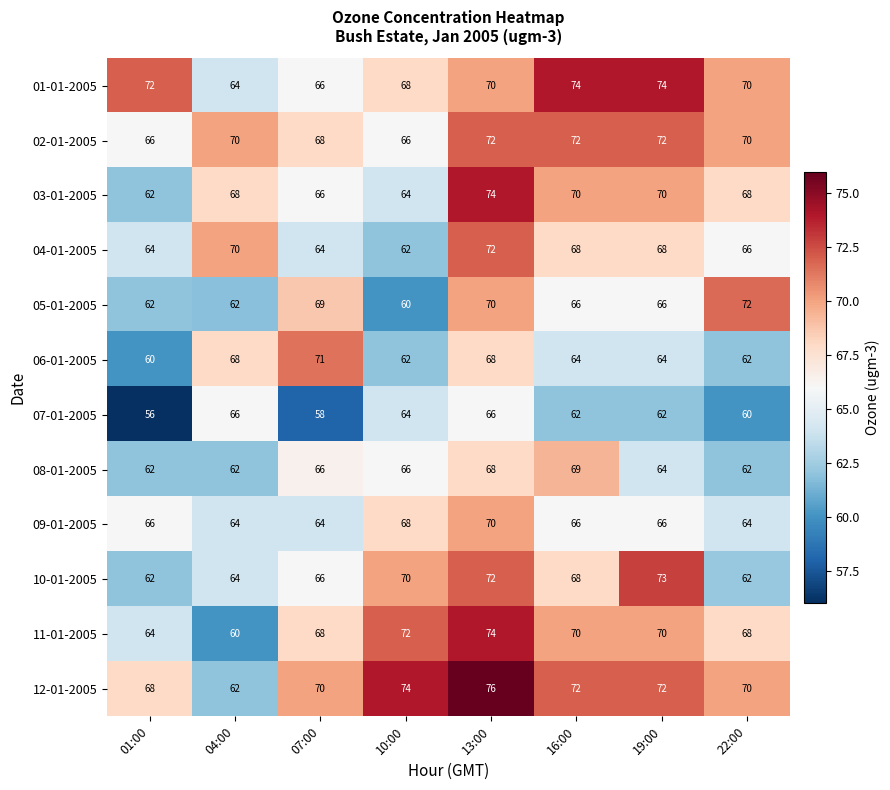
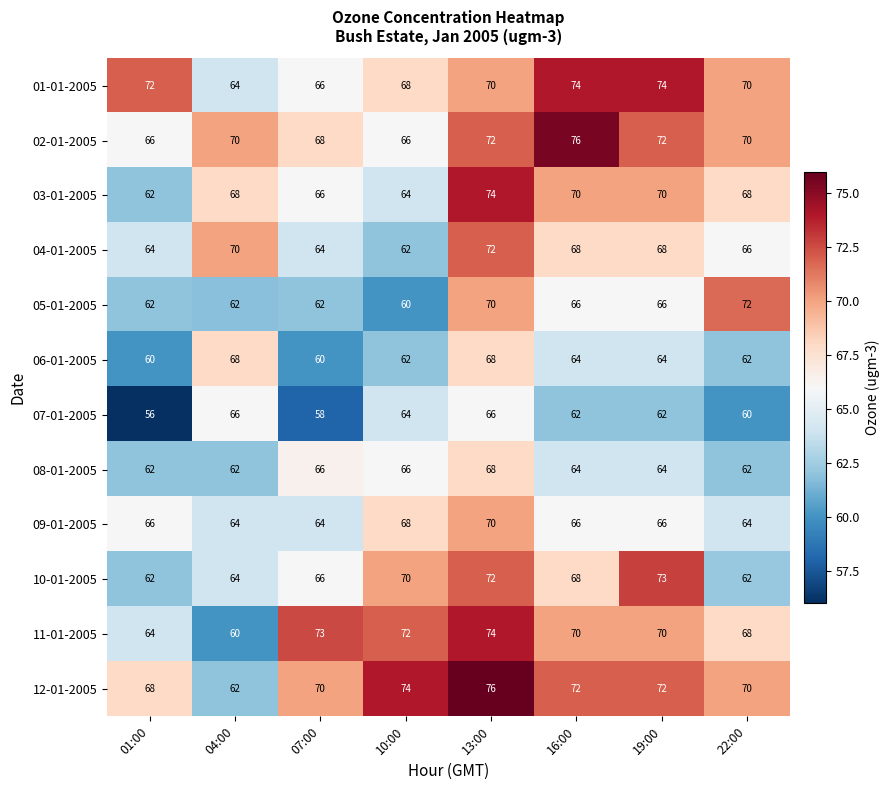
02-01-2005, 16:00: 72 -> 76
05-01-2005, 07:00: 69 -> 62
06-01-2005, 07:00: 71 -> 60
08-01-2005, 16:00: 69 -> 64
11-01-2005, 07:00: 68 -> 73
